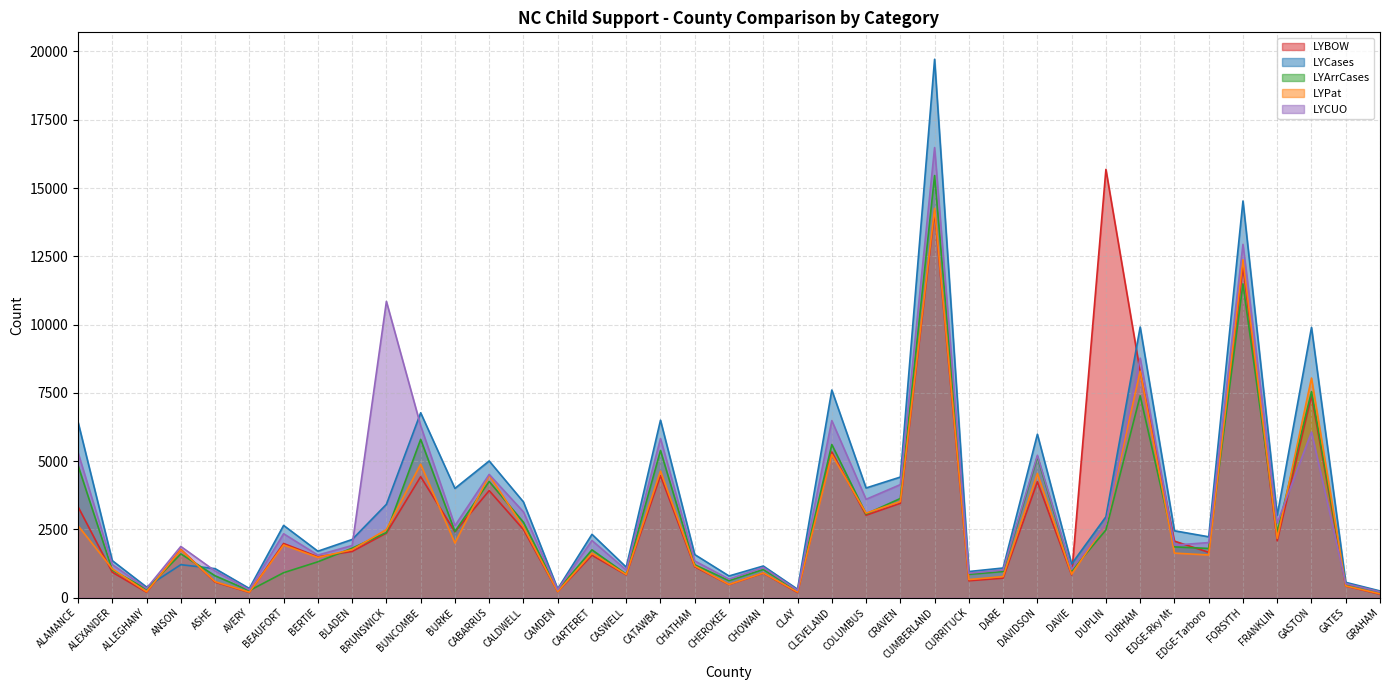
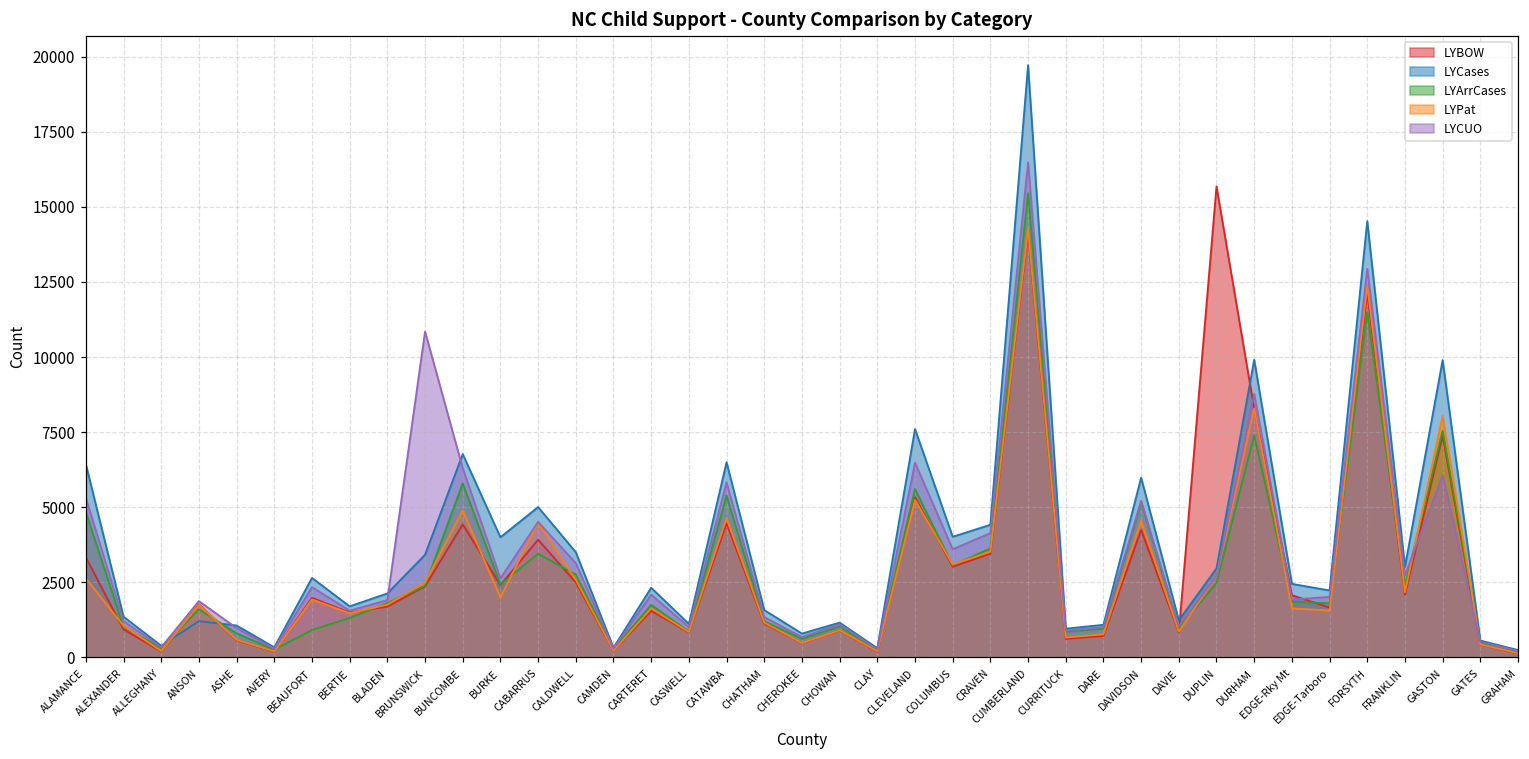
LYArrCases, CABARRUS: 4300 -> 3500
